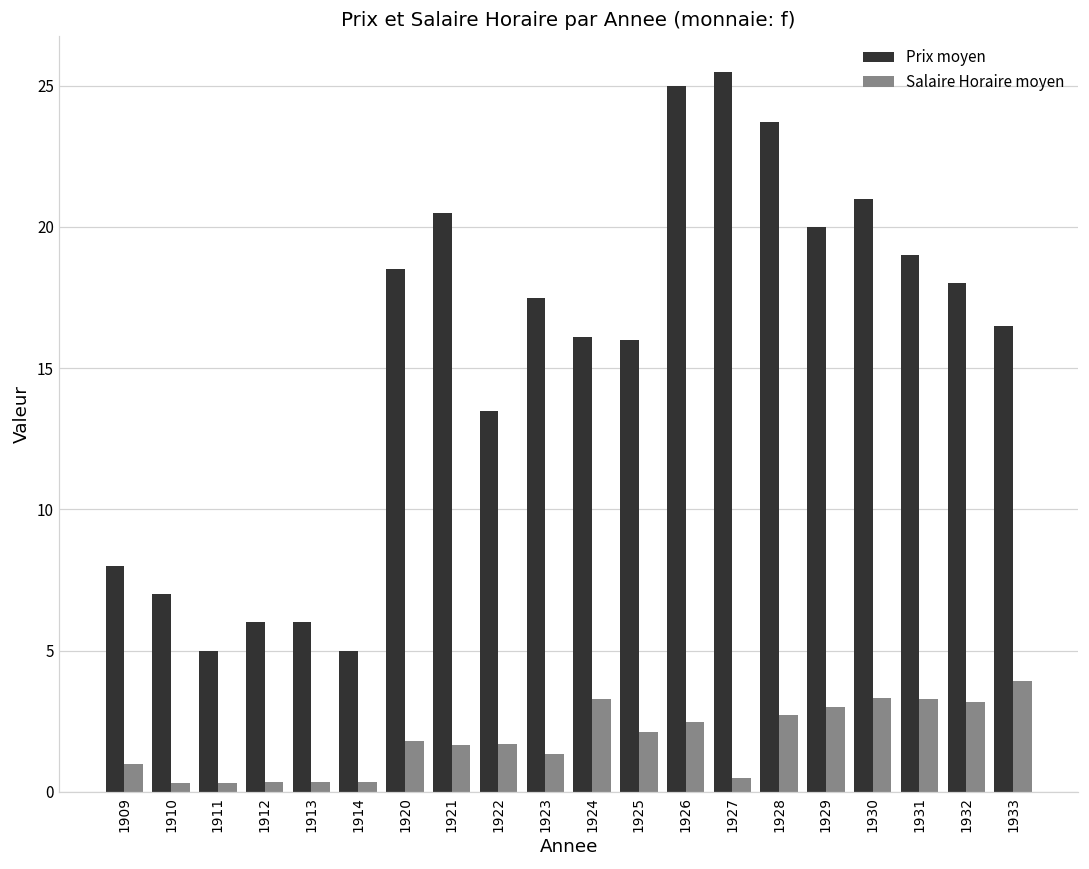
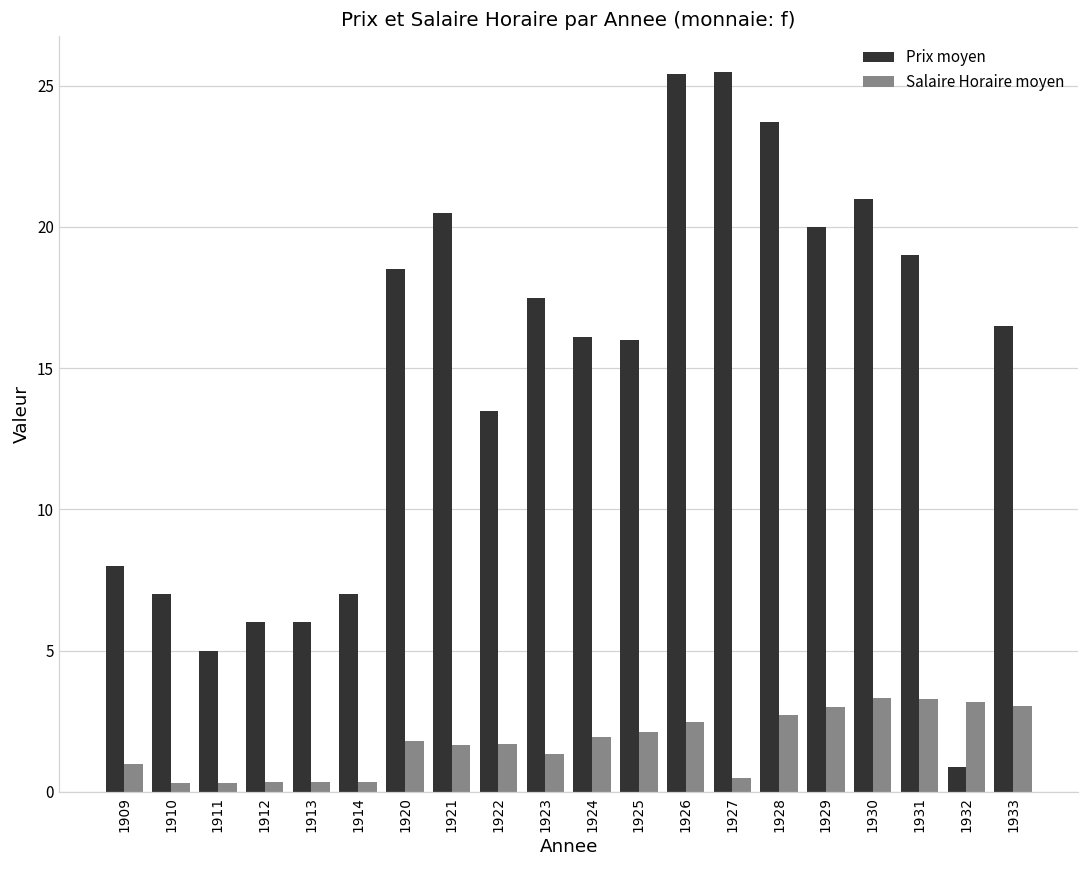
Prix moyen, 1914: 5 -> 7
Salaire Horaire moyen, 1924: 3.3 -> 1.9
Prix moyen, 1926: 25.0 -> 25.4
Prix moyen, 1932: 18.0 -> 0.9
Salaire Horaire moyen, 1933: 3.9 -> 3.1
